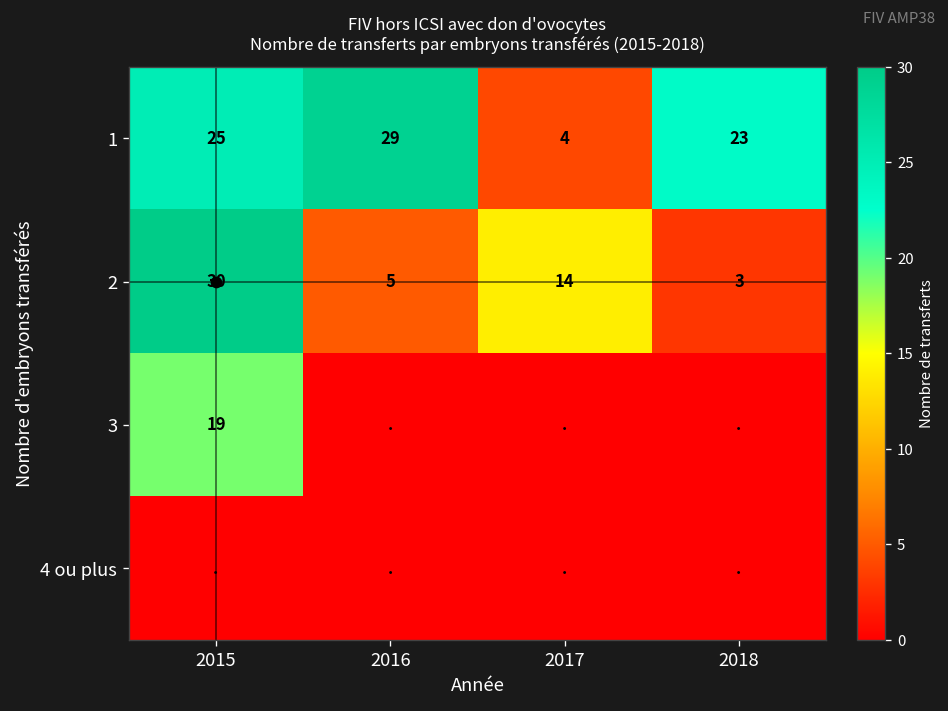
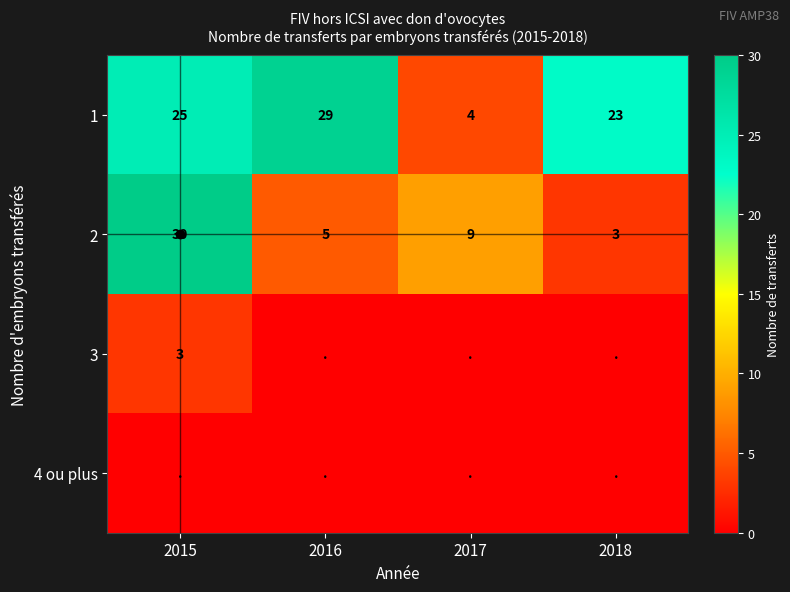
2, 2017: 14 -> 9
3, 2015: 19 -> 3
